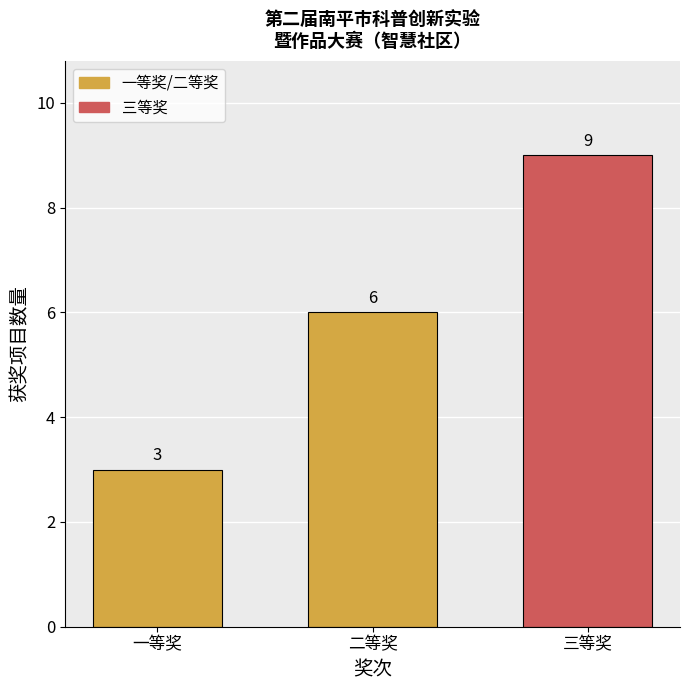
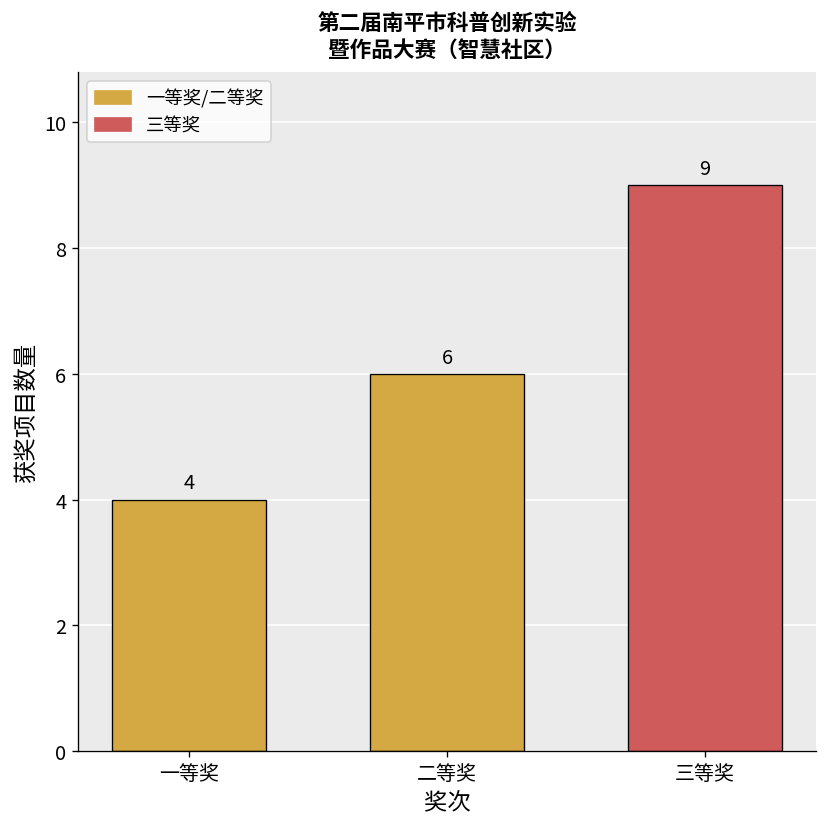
一等奖: 3 -> 4
